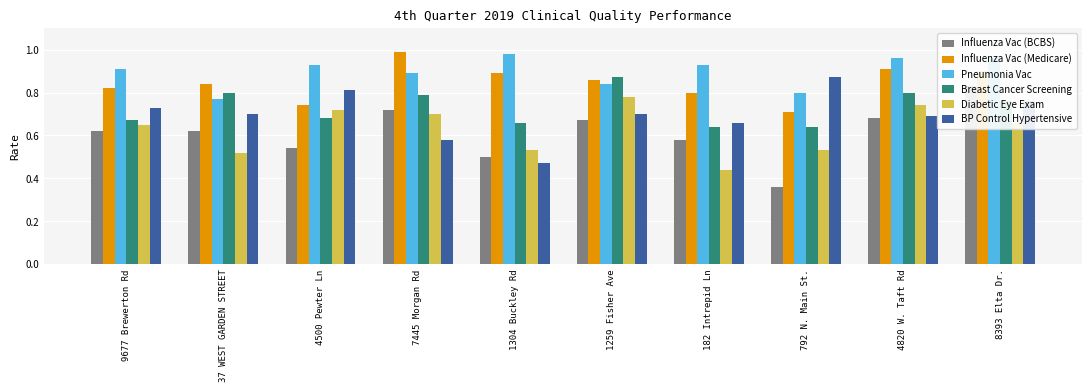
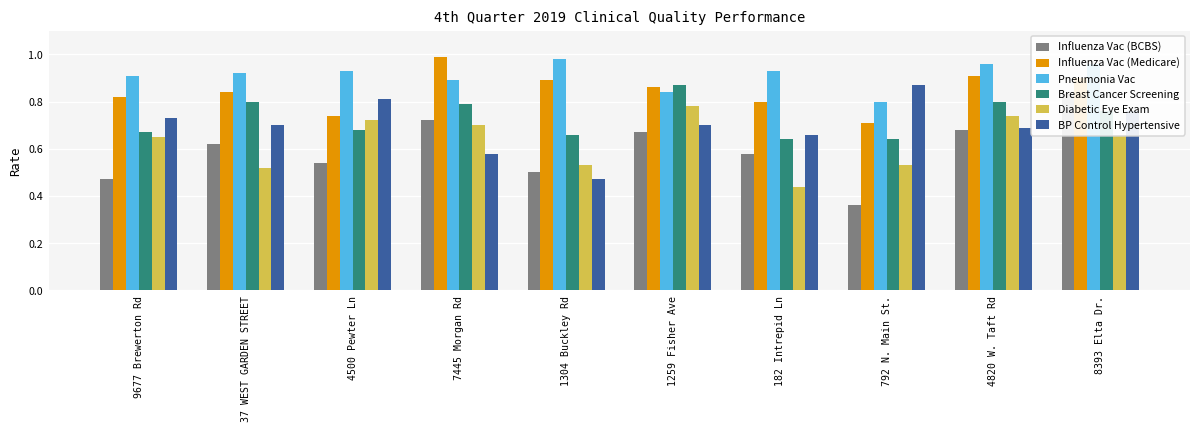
Influenza Vac (BCBS), 9677 Brewerton Rd: 0.62 -> 0.47
Pneumonia Vac, 37 WEST GARDEN STREET: 0.77 -> 0.92
